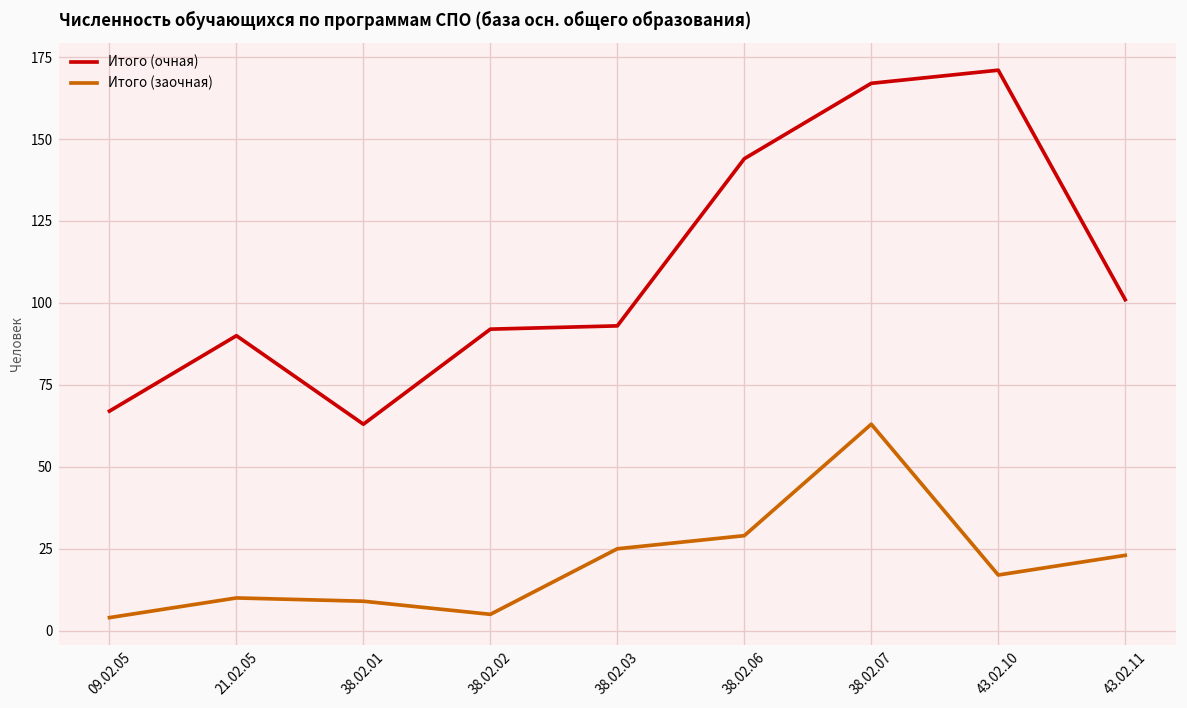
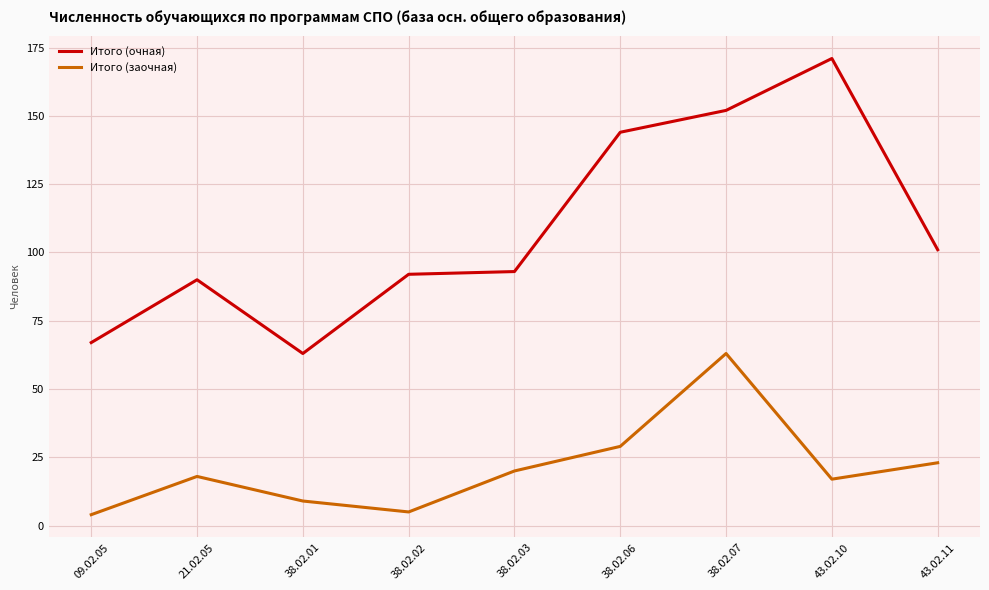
Итого (заочная), 21.02.05: 10 -> 18
Итого (заочная), 38.02.03: 25 -> 20
Итого (очная), 38.02.07: 167 -> 152
